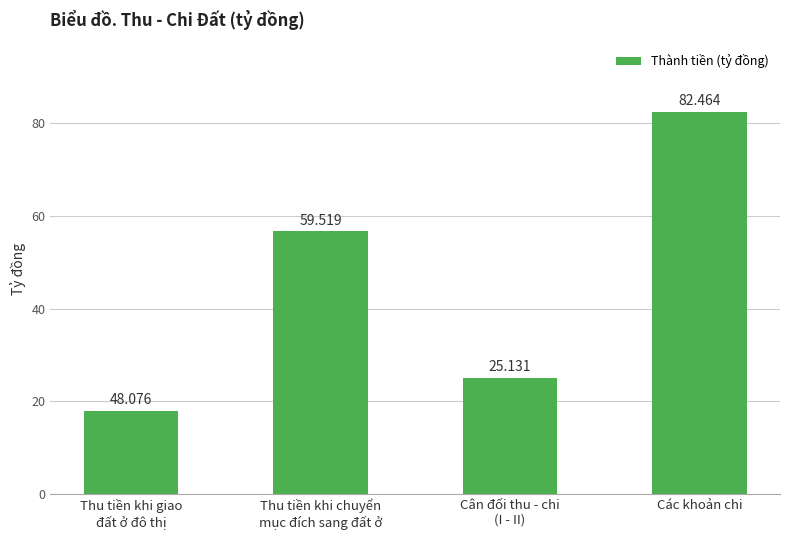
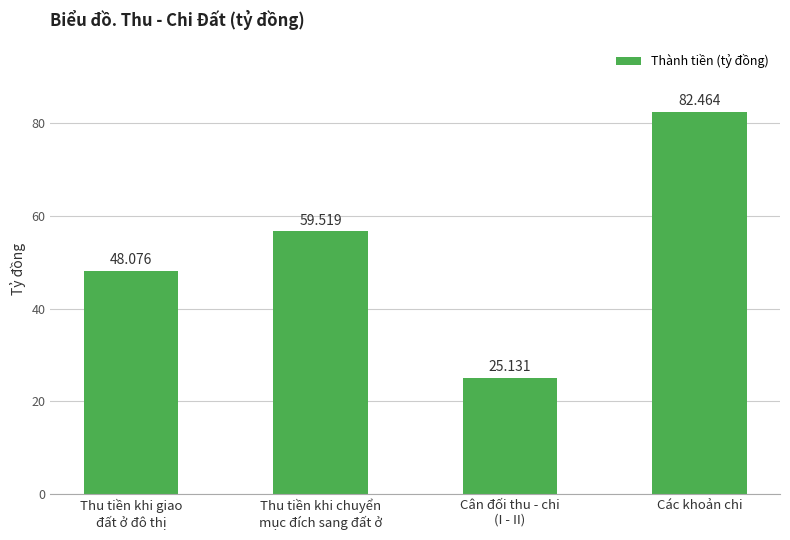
Thu tiền khi giao đất ở đô thị: 18 -> 48
